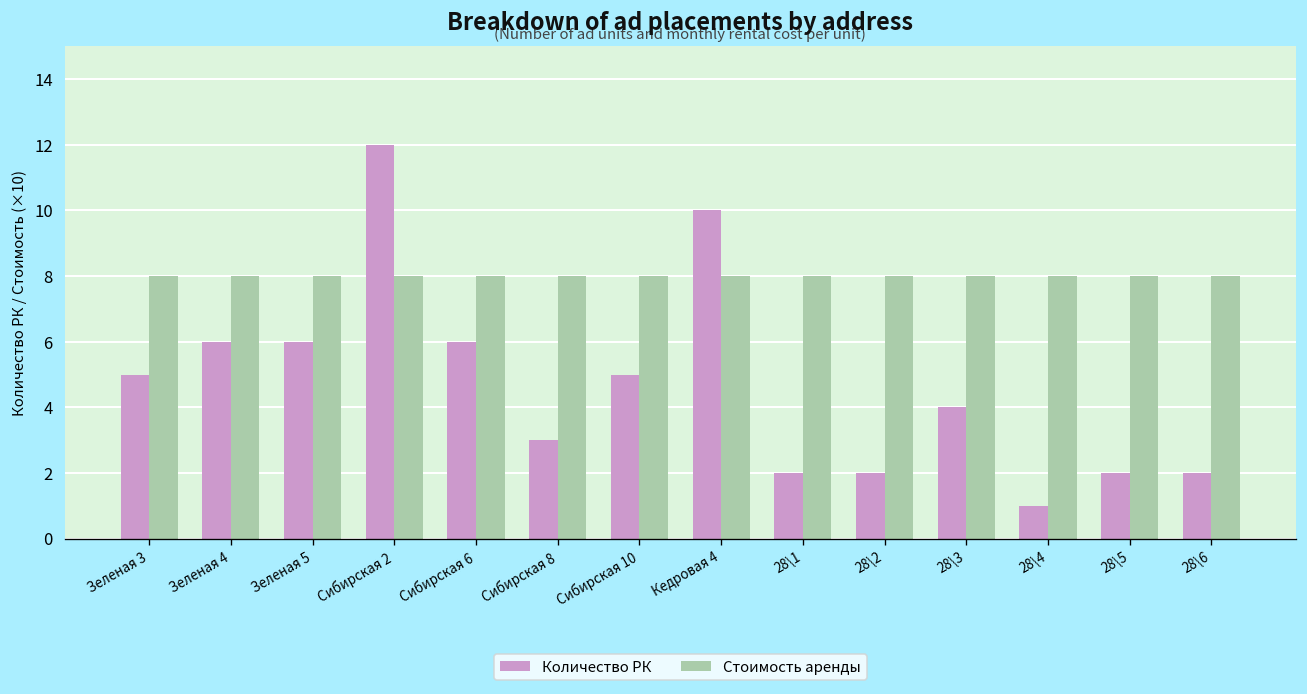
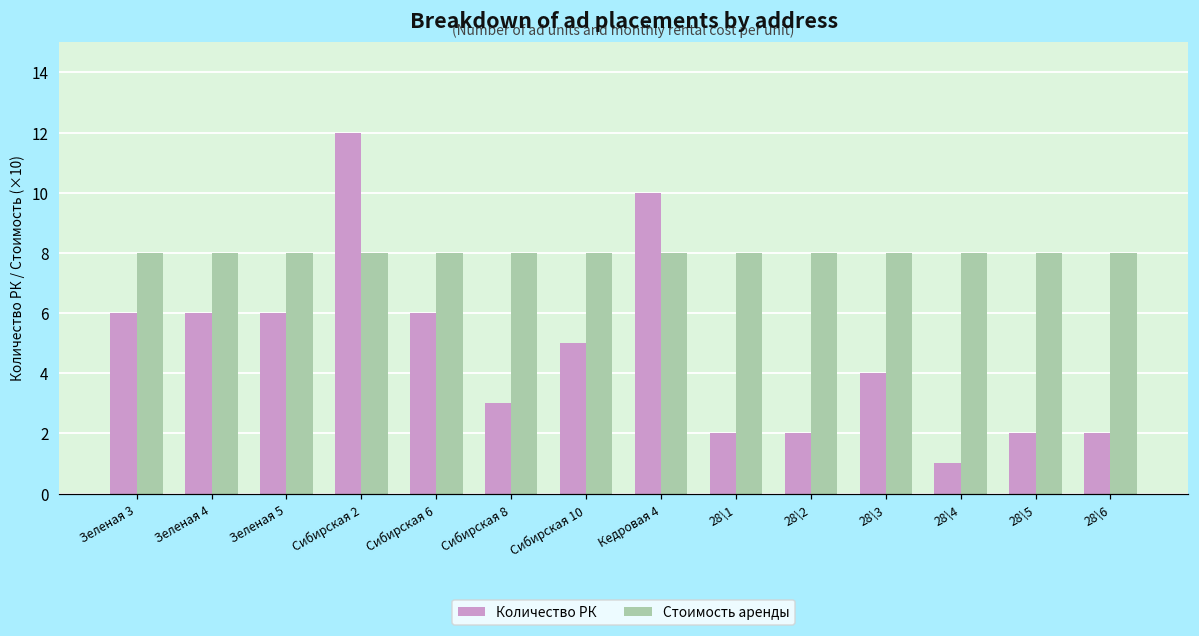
Количество РК, Зеленая 3: 5 -> 6
